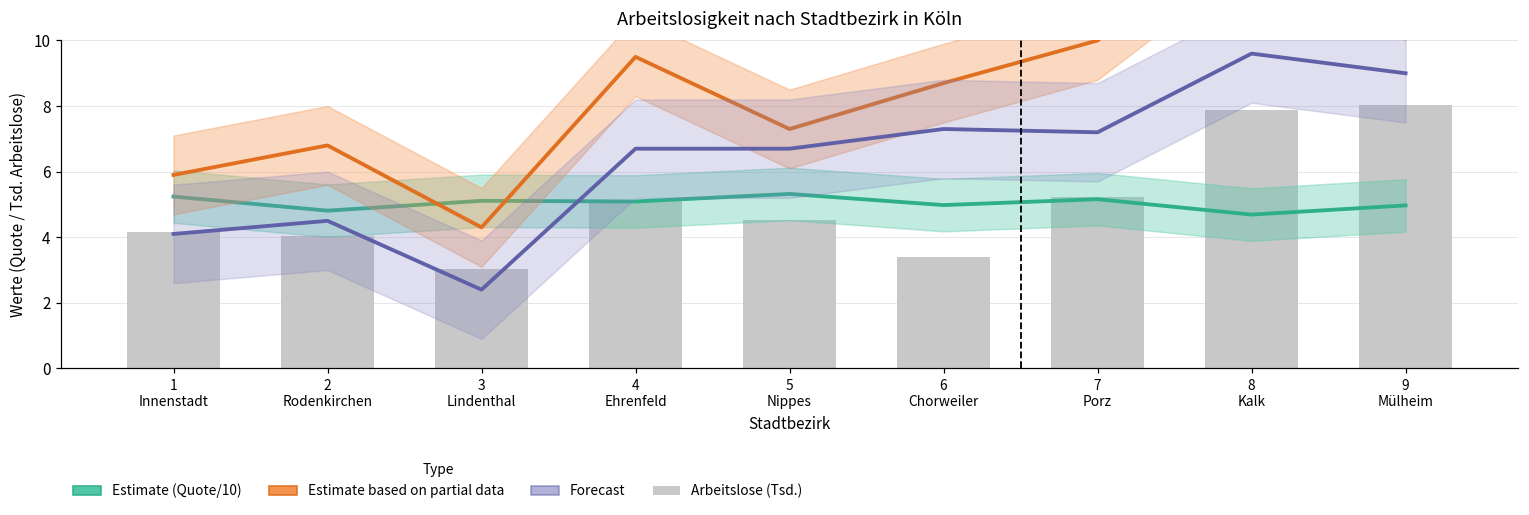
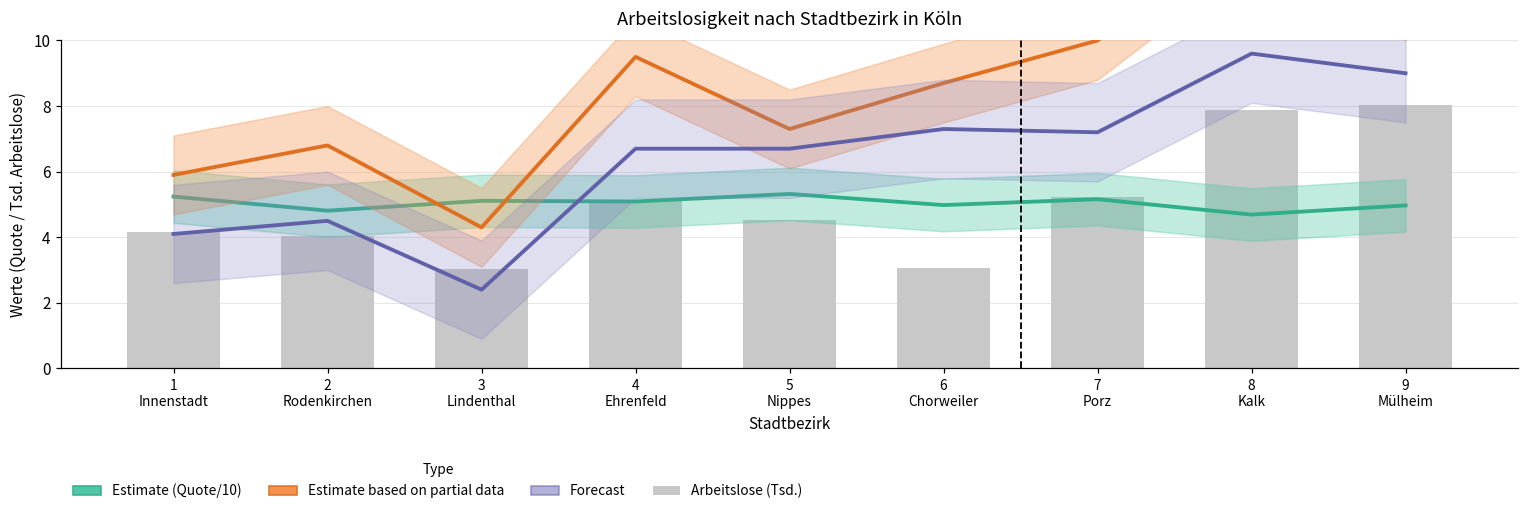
Arbeitslose (Tsd.), 6 Chorweiler: 3.4 -> 3.1
